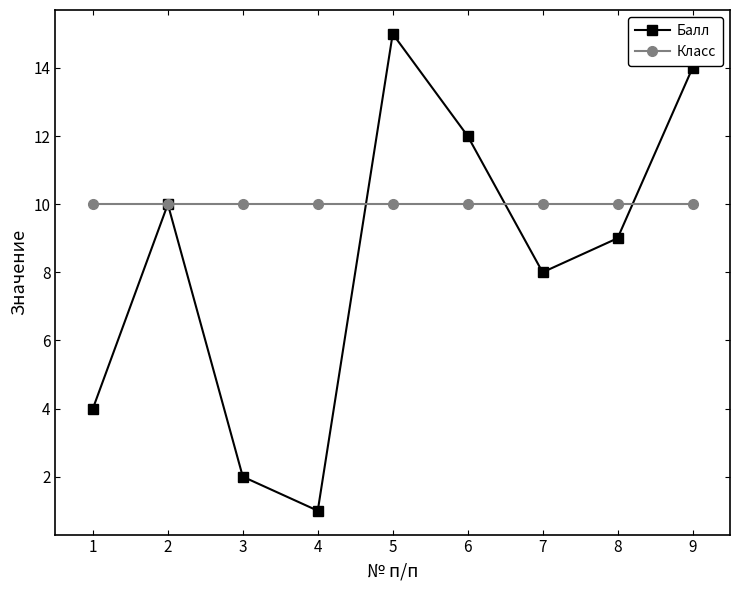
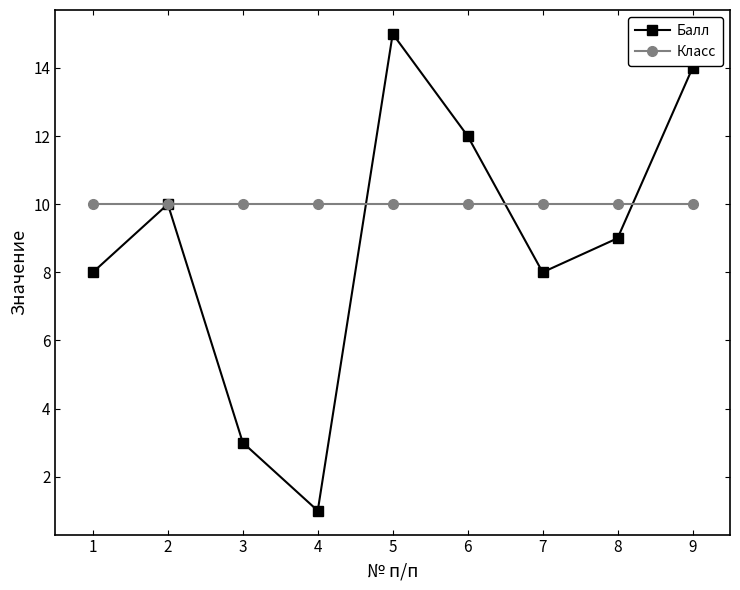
Балл, 1: 4 -> 8
Балл, 3: 2 -> 3
